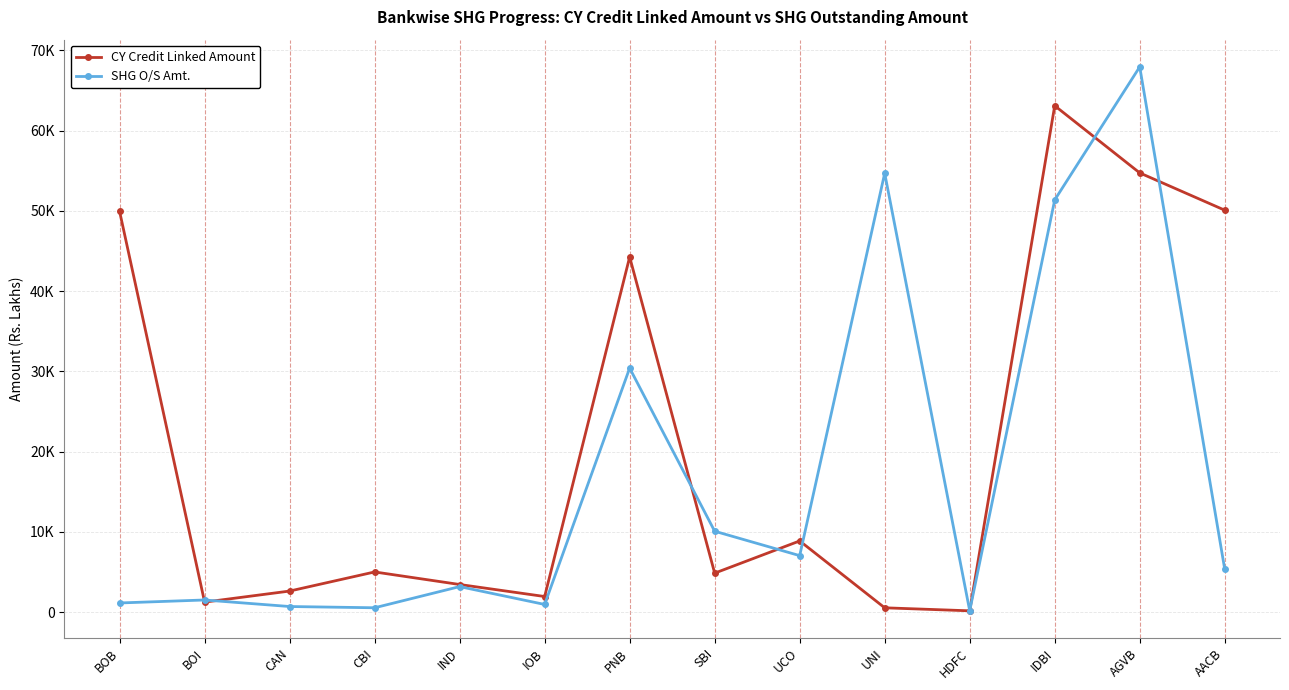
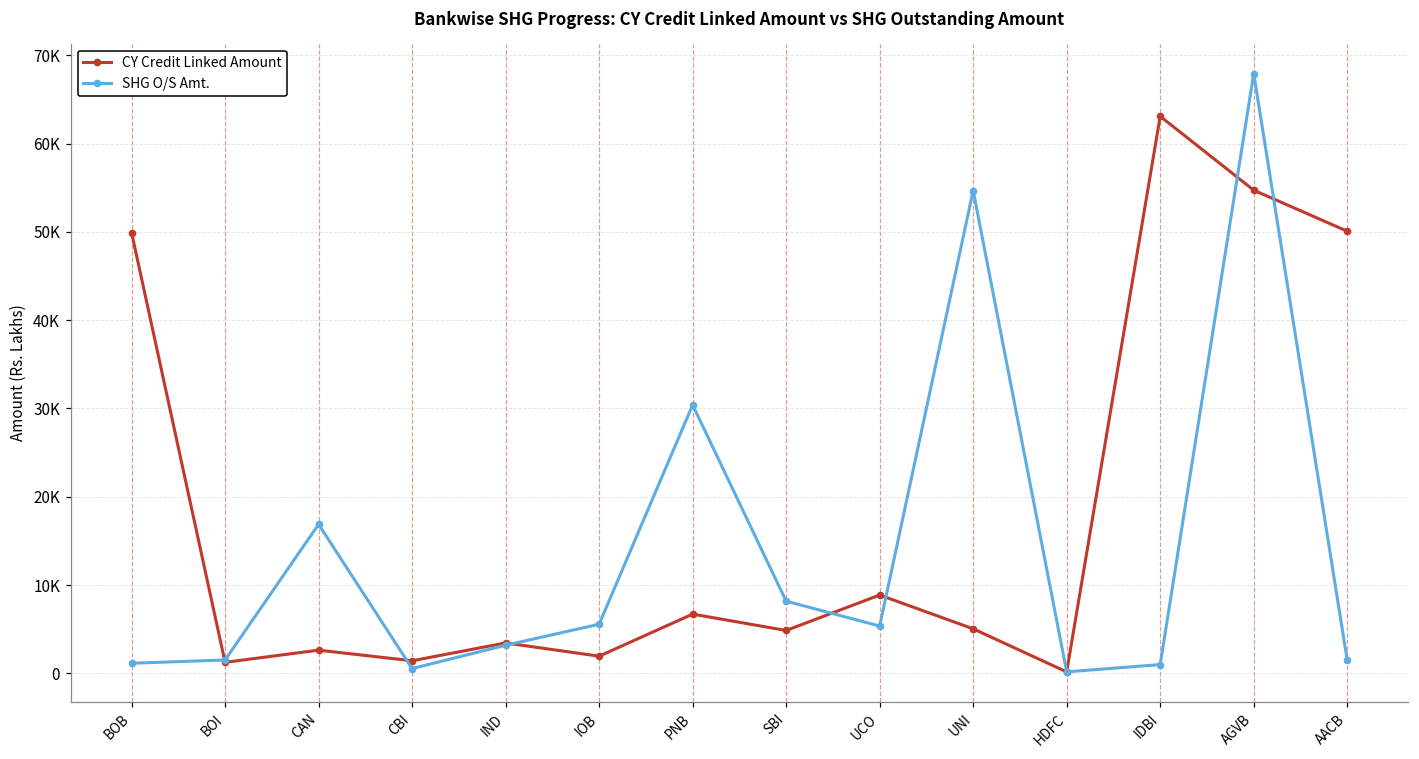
SHG O/S Amt., CAN: 1000 -> 17000
CY Credit Linked Amount, CBI: 5000 -> 1000
SHG O/S Amt., IOB: 1000 -> 6000
CY Credit Linked Amount, PNB: 44000 -> 7000
SHG O/S Amt., SBI: 10000 -> 8000
SHG O/S Amt., UCO: 7000 -> 5000
CY Credit Linked Amount, UNI: 1000 -> 5000
SHG O/S Amt., IDBI: 51000 -> 1000
SHG O/S Amt., AACB: 5000 -> 1000
